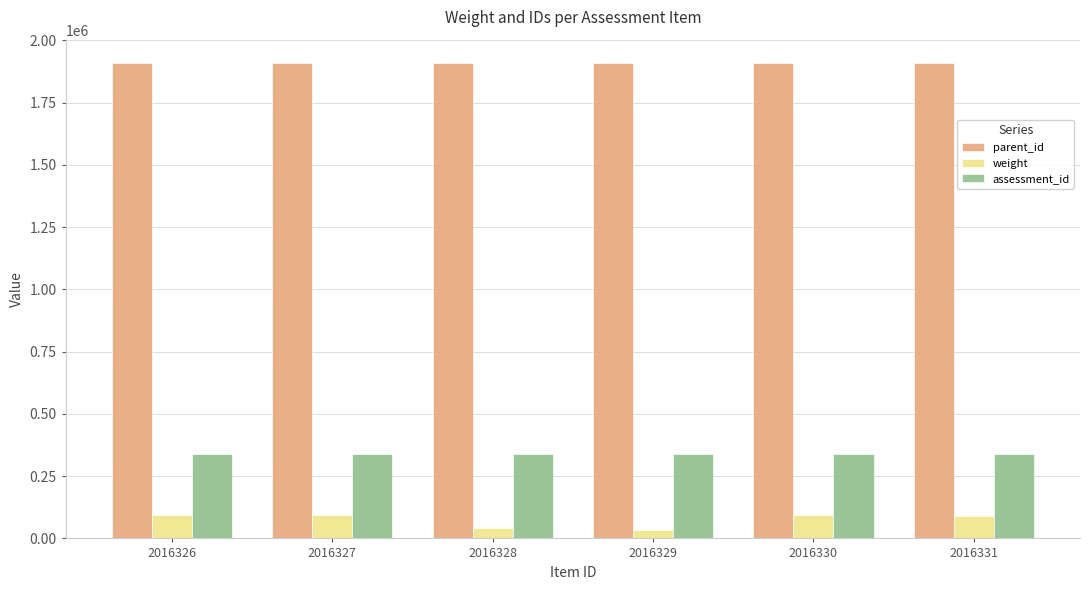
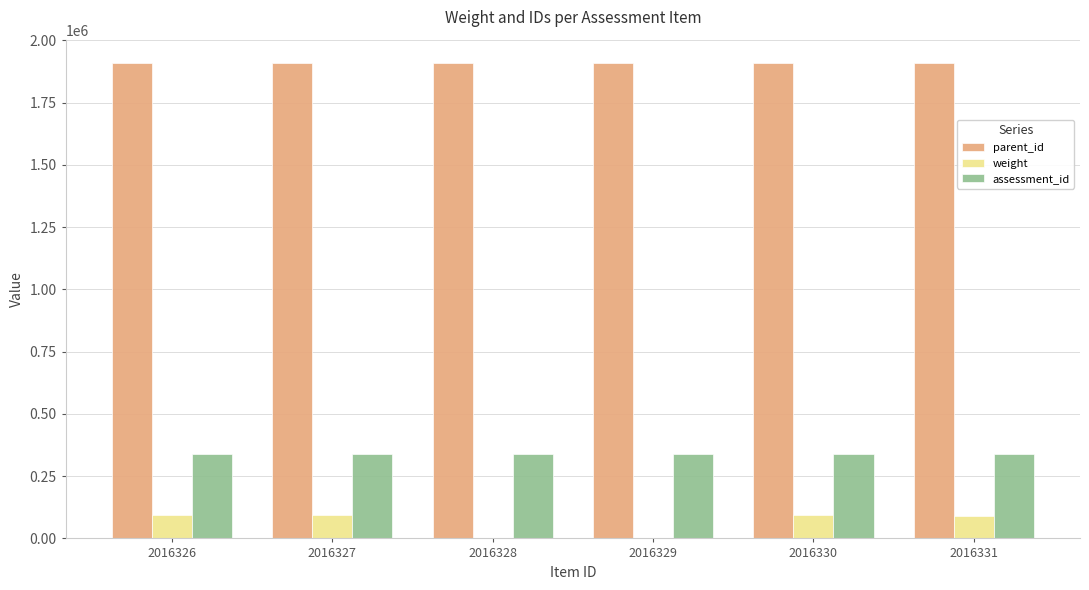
weight, 2016328: 40000 -> 0
weight, 2016329: 30000 -> 0
